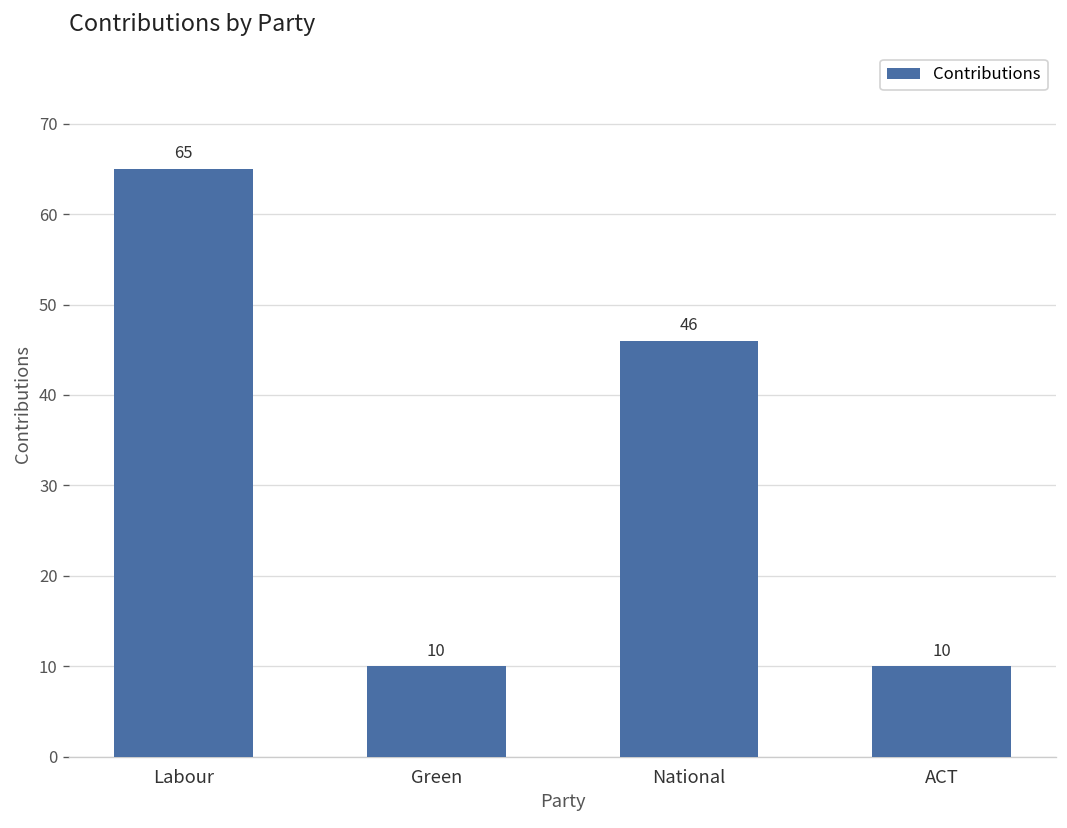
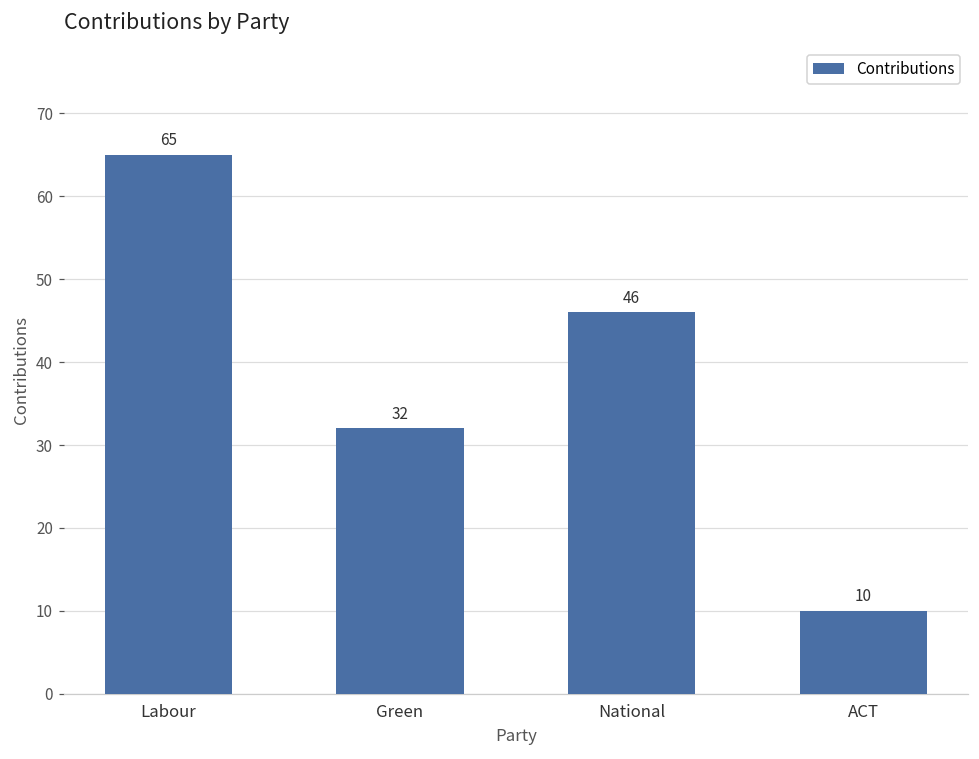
Green: 10 -> 32
